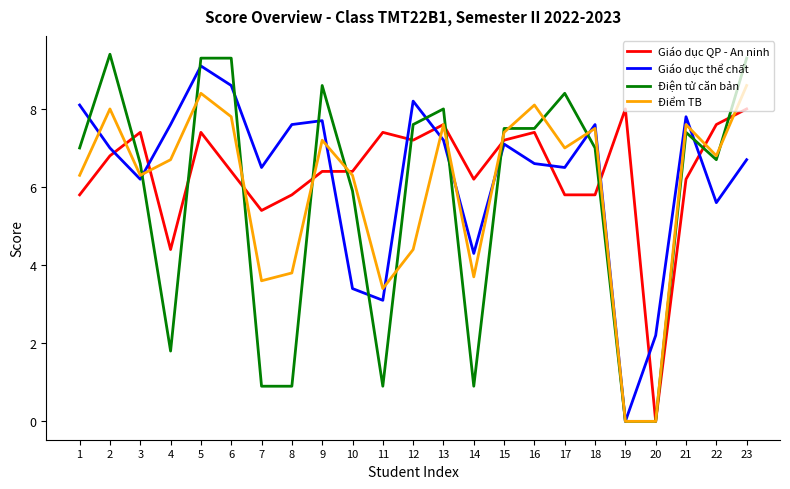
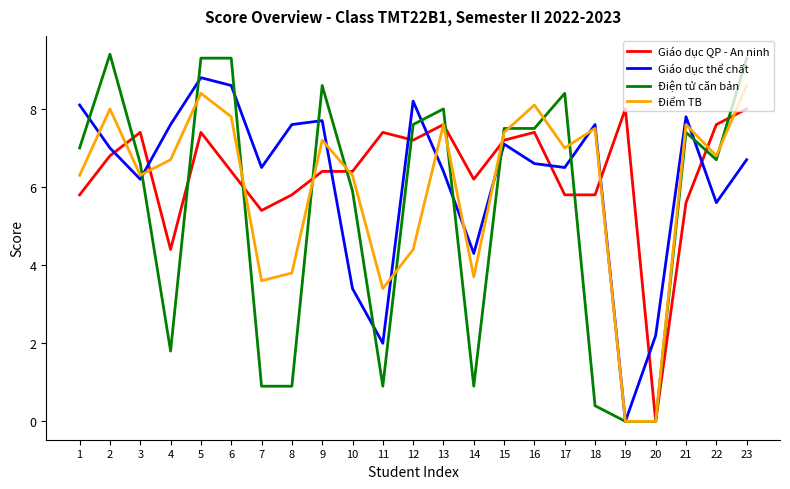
Giáo dục thể chất, 5: 9.1 -> 8.8
Giáo dục thể chất, 11: 3.1 -> 2.0
Giáo dục thể chất, 13: 7.2 -> 6.4
Điện tử căn bản, 18: 7.0 -> 0.4
Giáo dục QP - An ninh, 21: 6.2 -> 5.6
